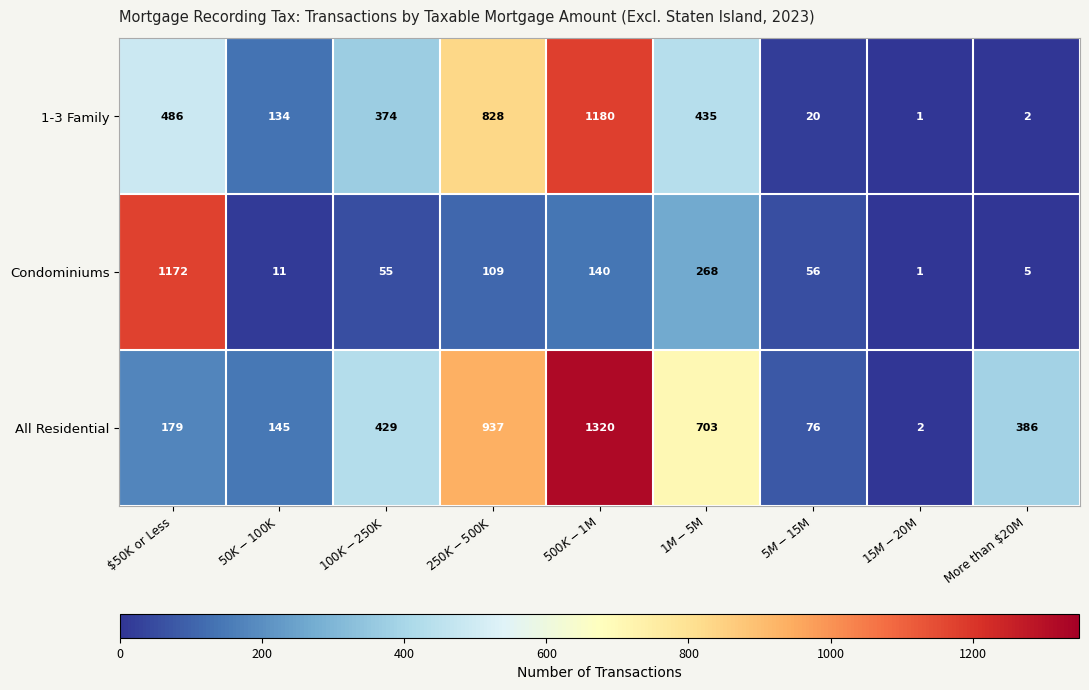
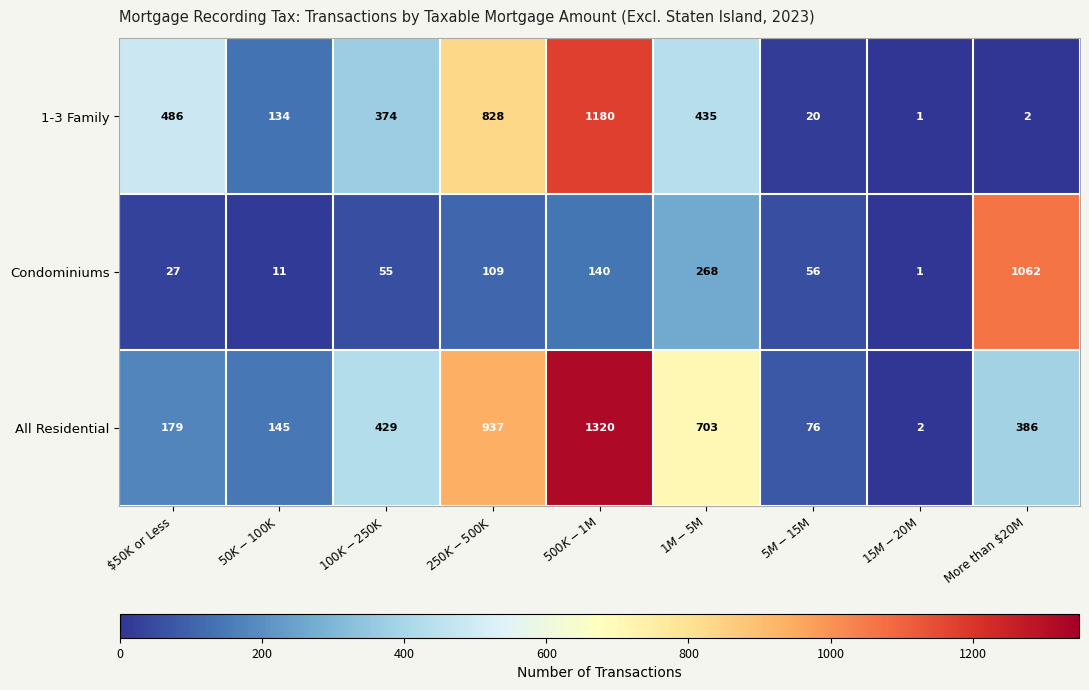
Condominiums, $50K or Less: 1172 -> 27
Condominiums, More than $20M: 5 -> 1062
